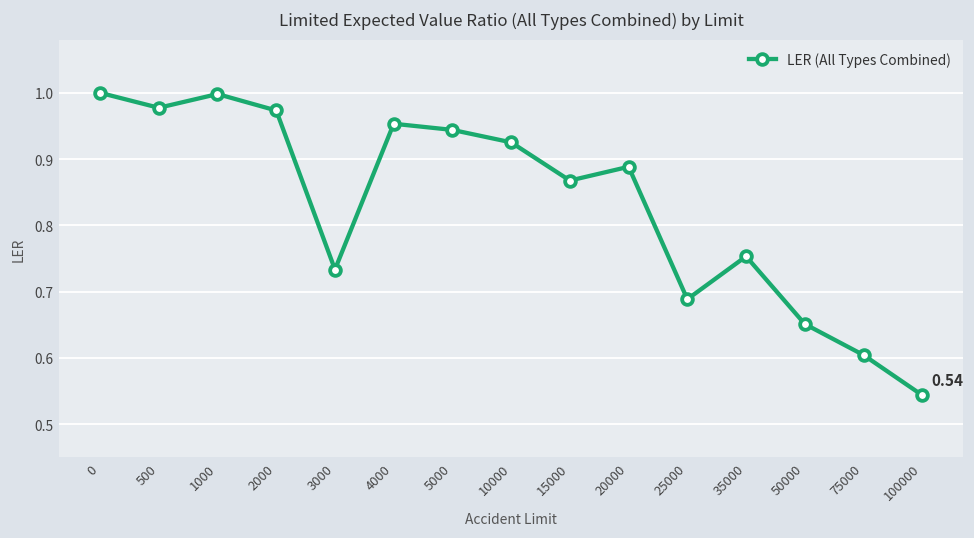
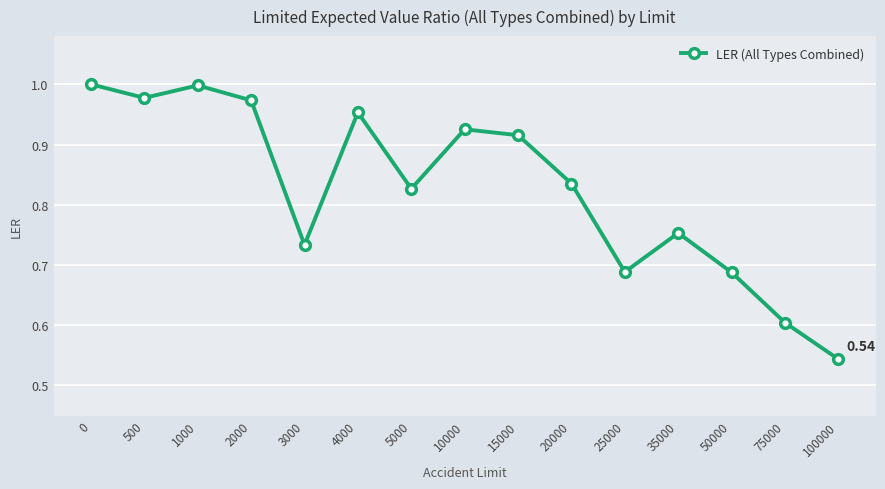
5000: 0.94 -> 0.83
15000: 0.87 -> 0.92
20000: 0.89 -> 0.84
50000: 0.65 -> 0.69
